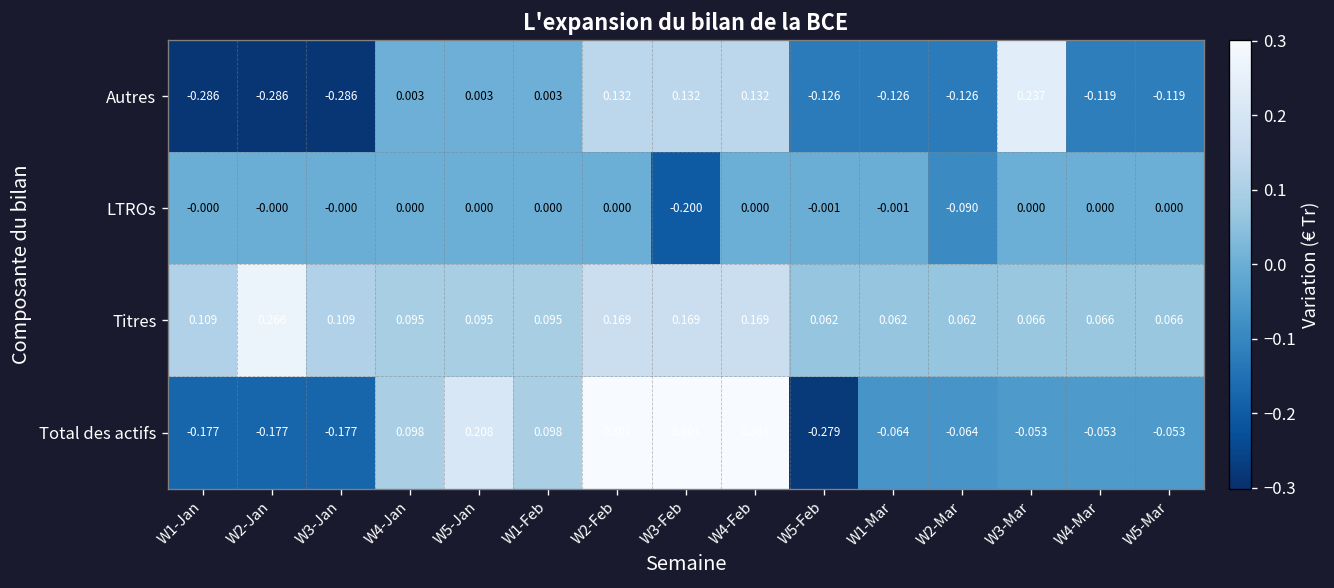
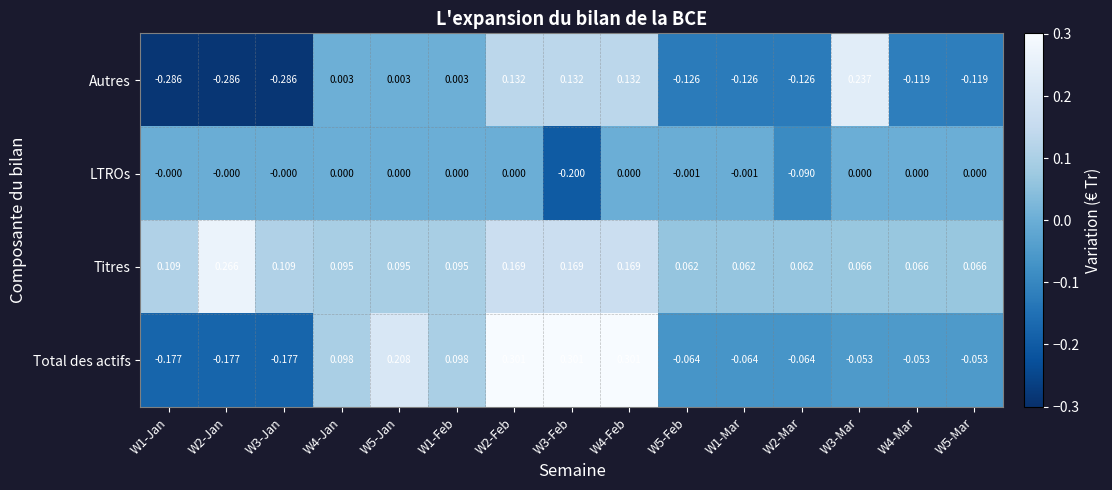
Total des actifs, W5-Feb: -0.279 -> -0.064
